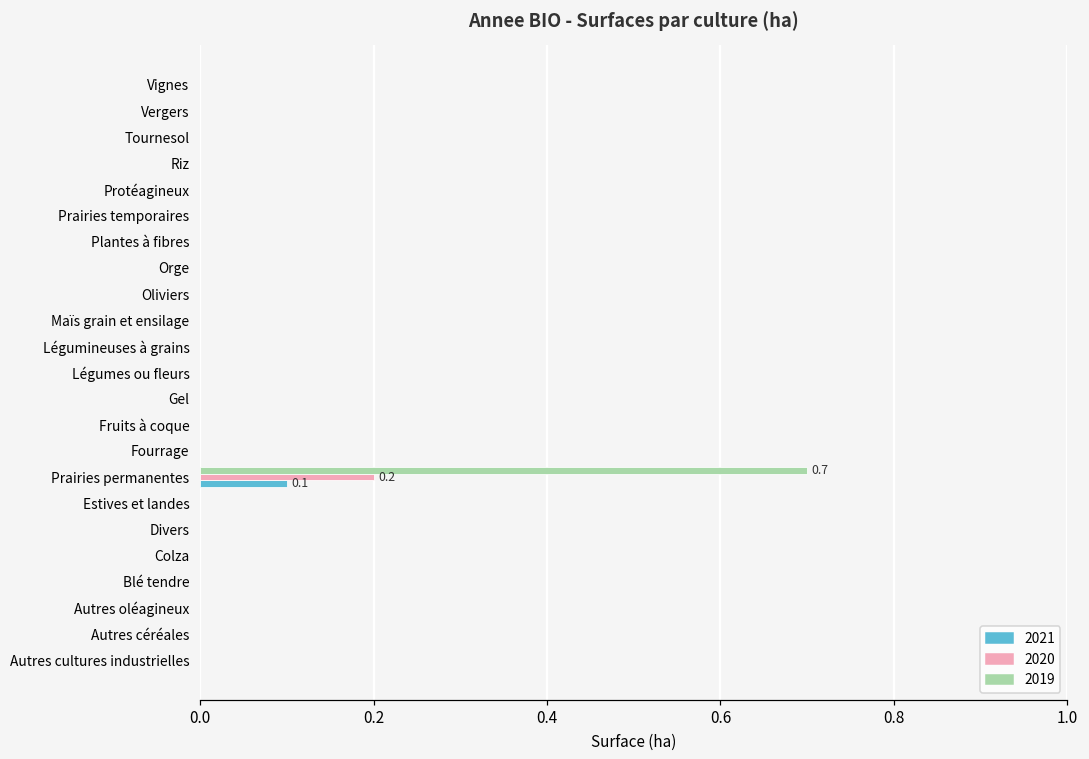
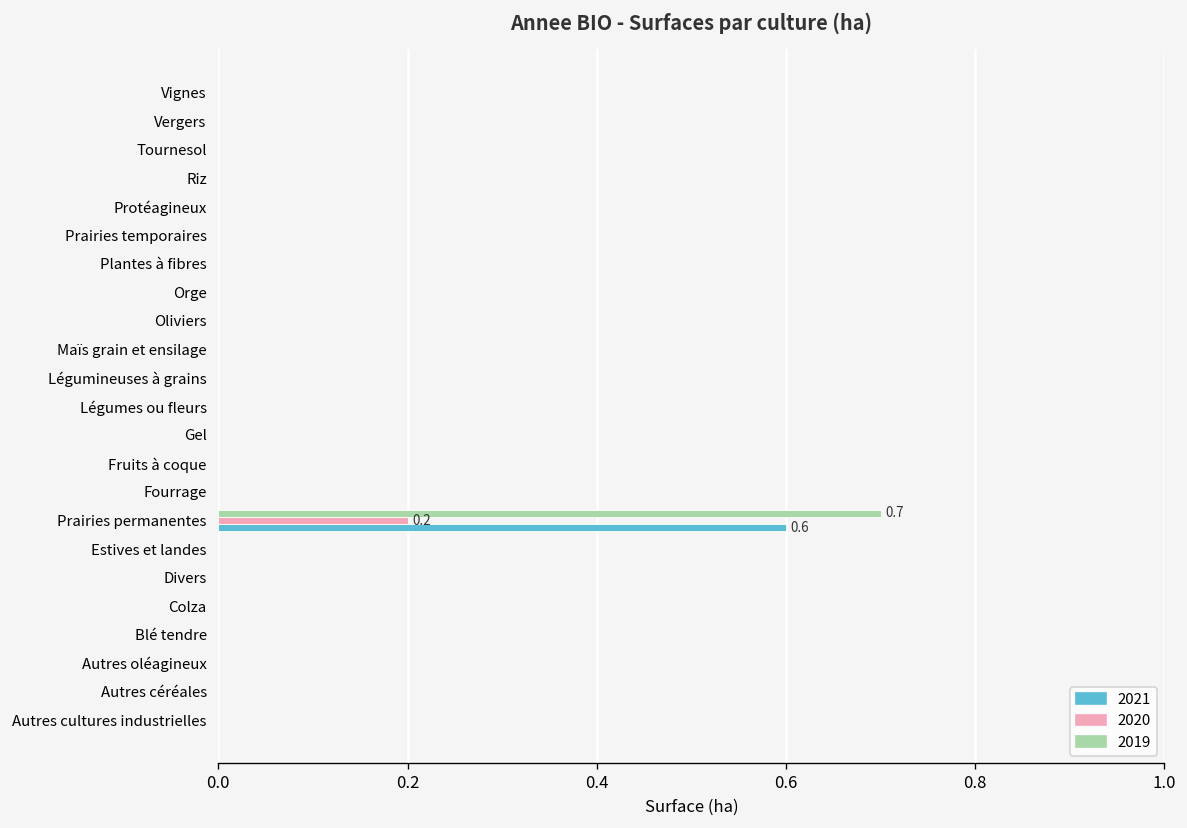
2021, Prairies permanentes: 0.1 -> 0.6
